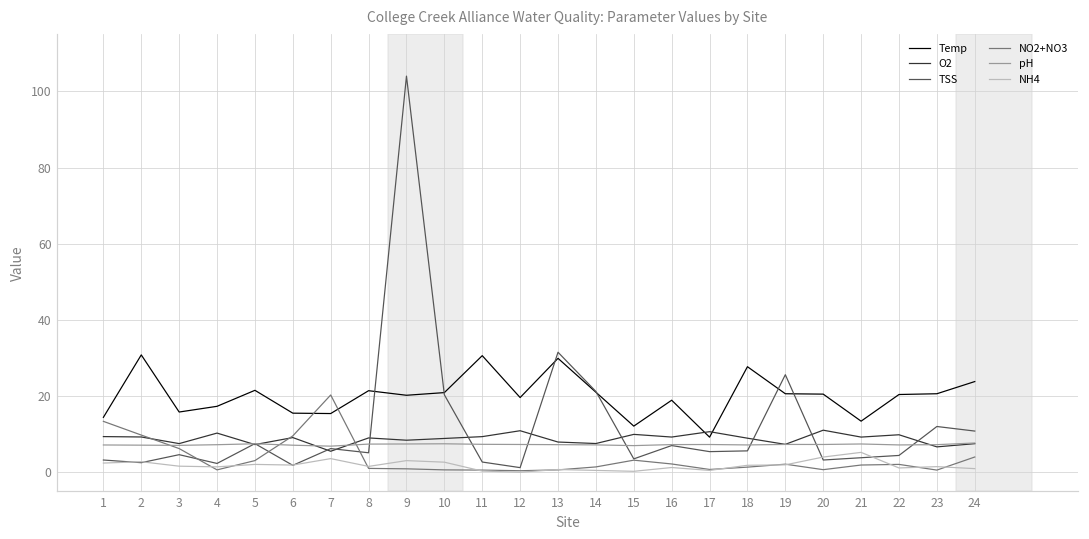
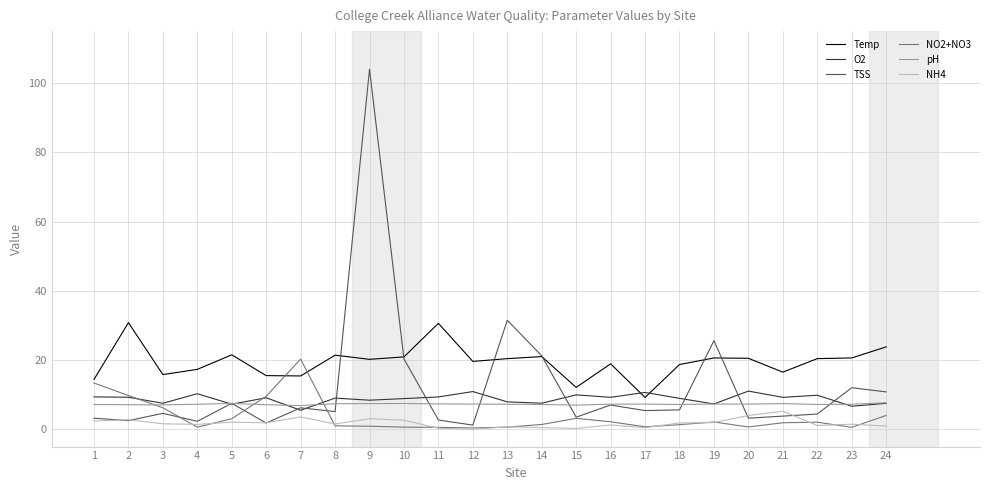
Temp, 13: 30 -> 20
Temp, 18: 28 -> 19
Temp, 21: 13 -> 17
